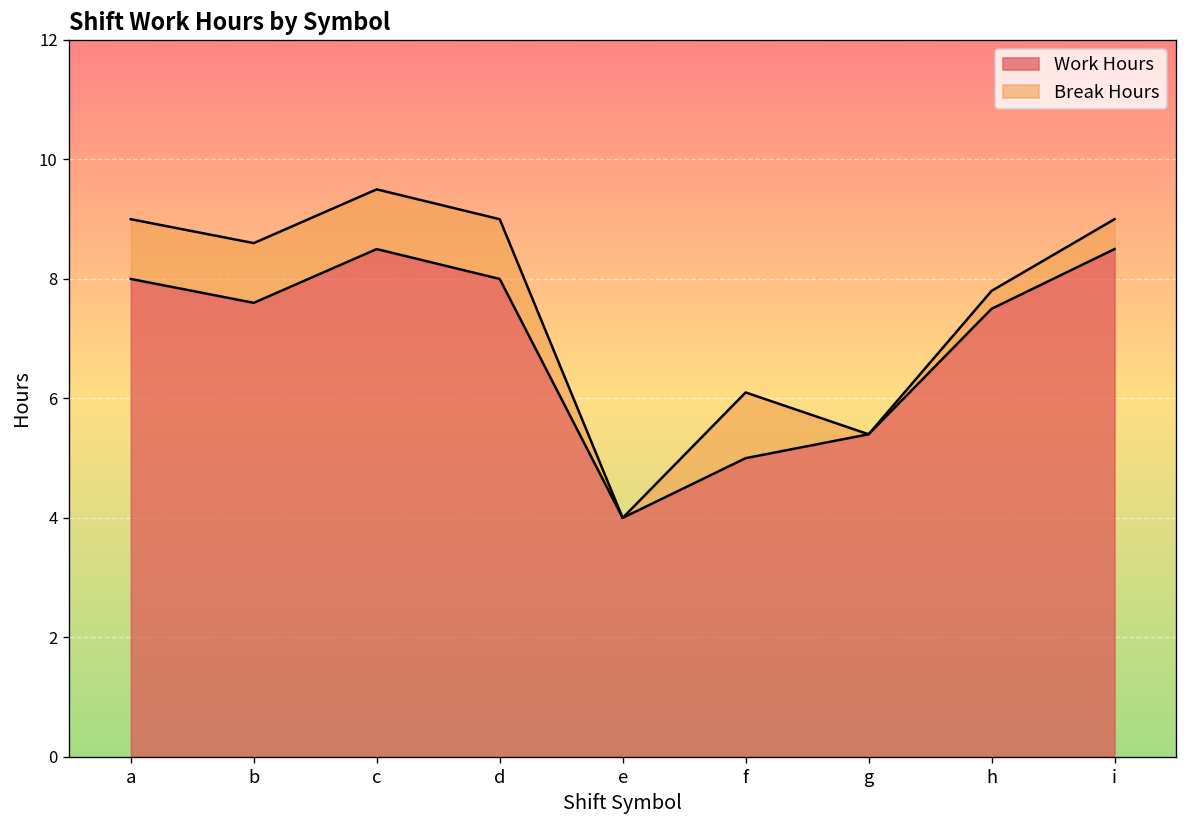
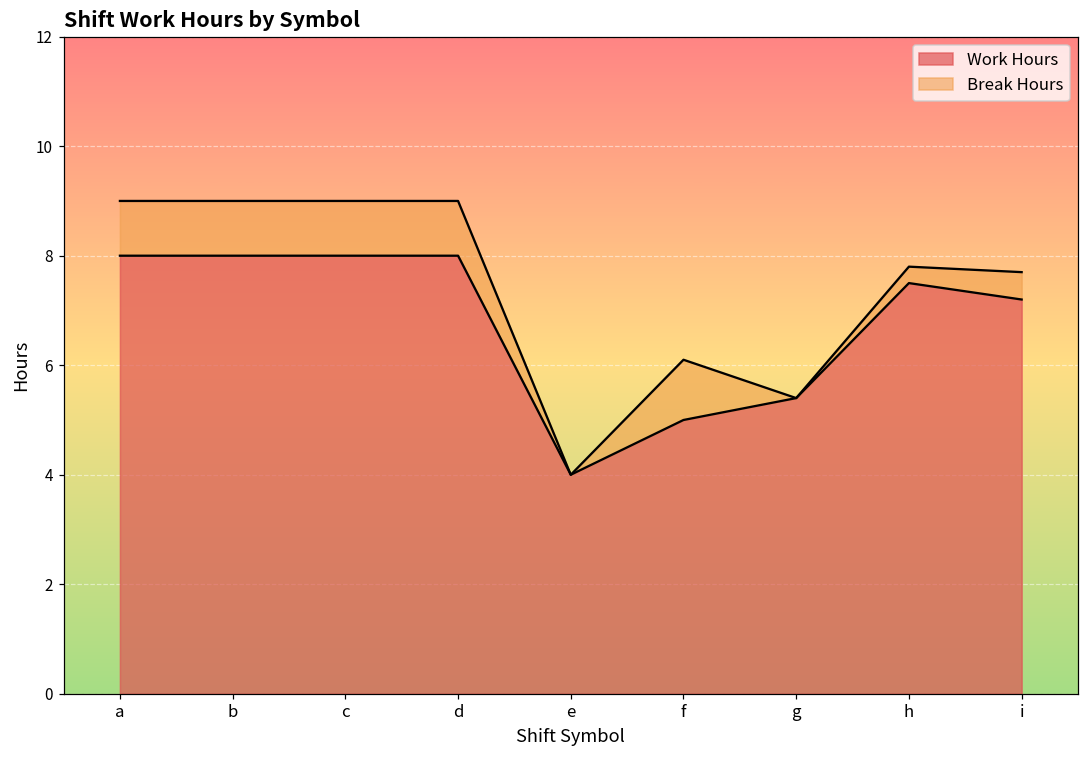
Work Hours, b: 7.6 -> 8.0
Work Hours, c: 8.5 -> 8.0
Work Hours, i: 8.5 -> 7.2
